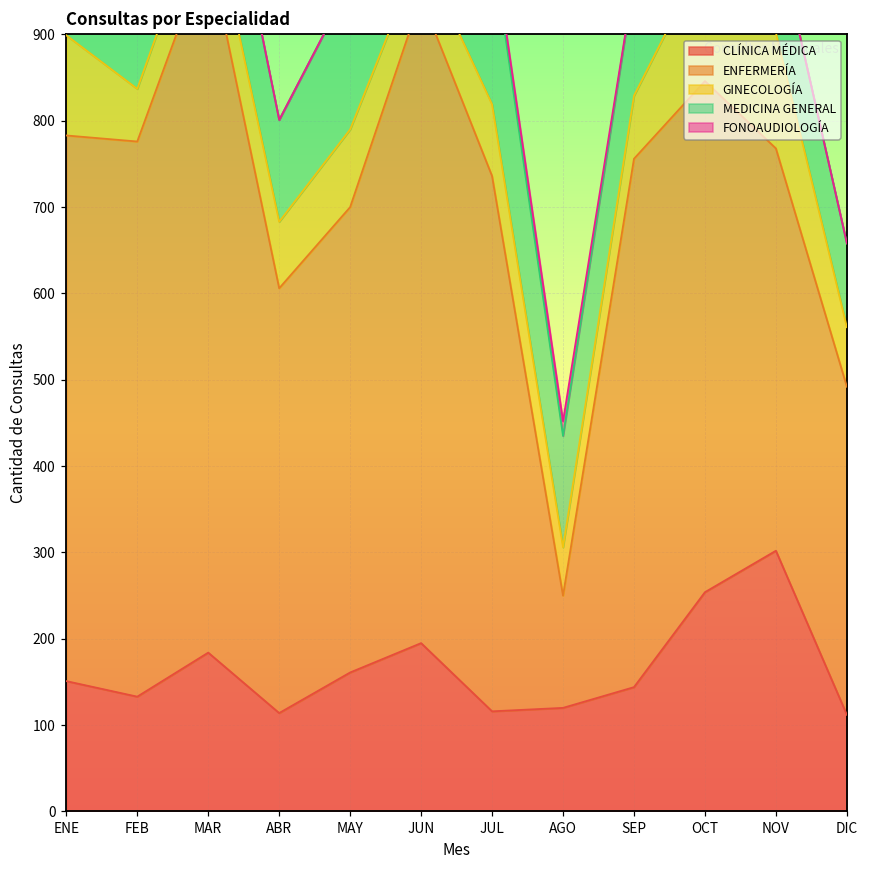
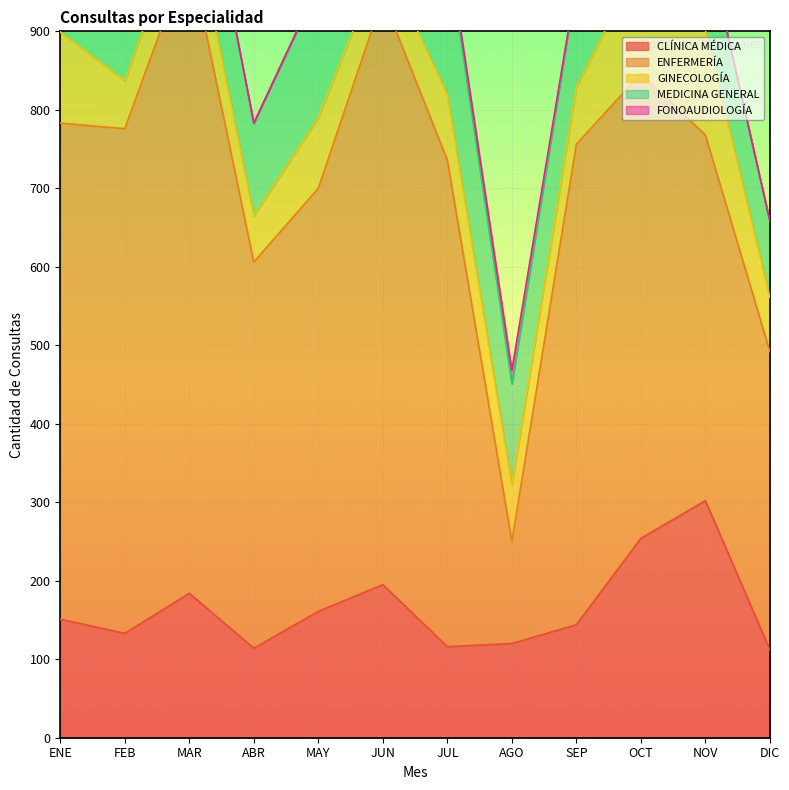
GINECOLOGÍA, ABR: 80 -> 60
GINECOLOGÍA, AGO: 60 -> 70
